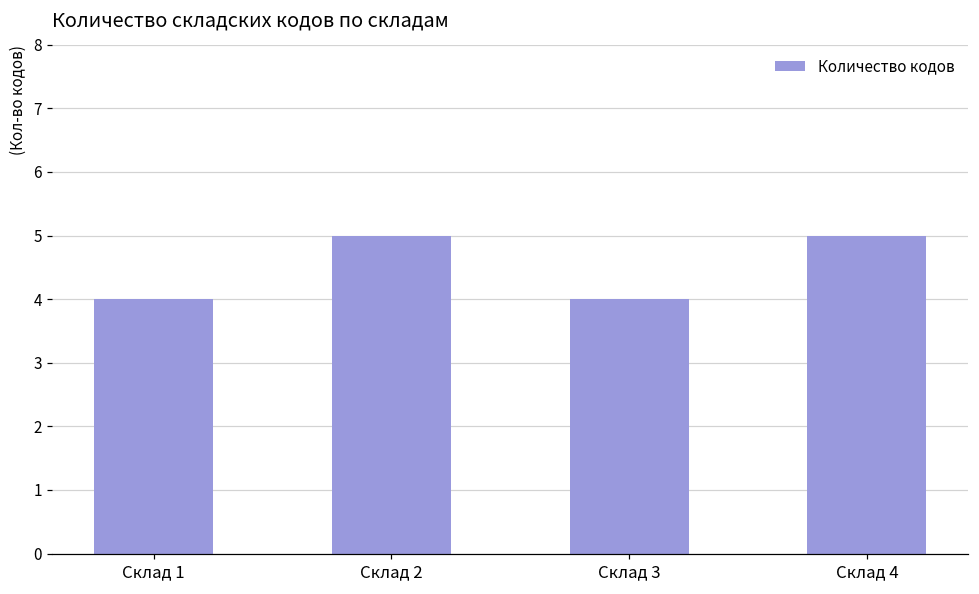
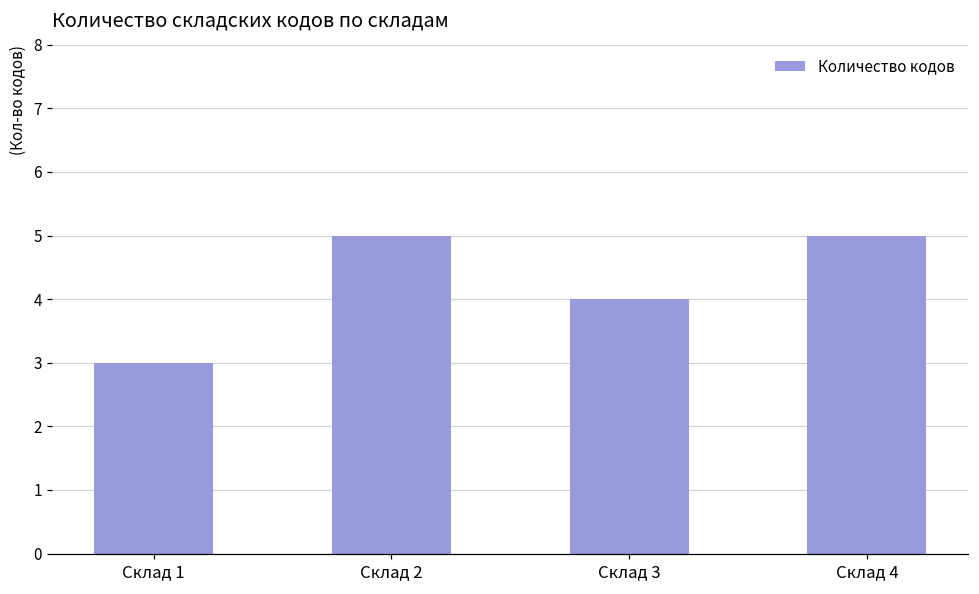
Склад 1: 4 -> 3
